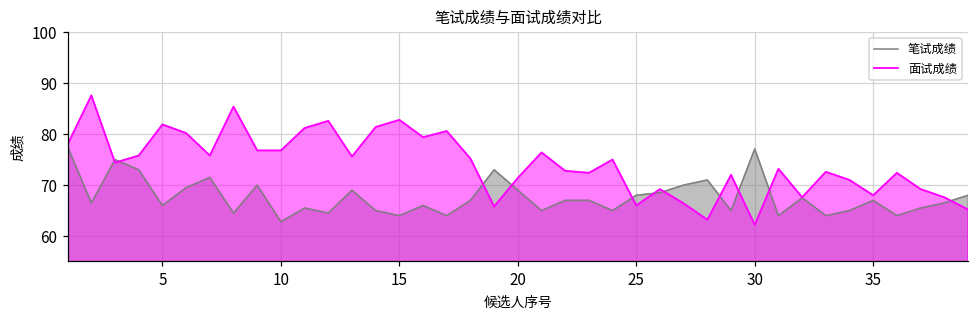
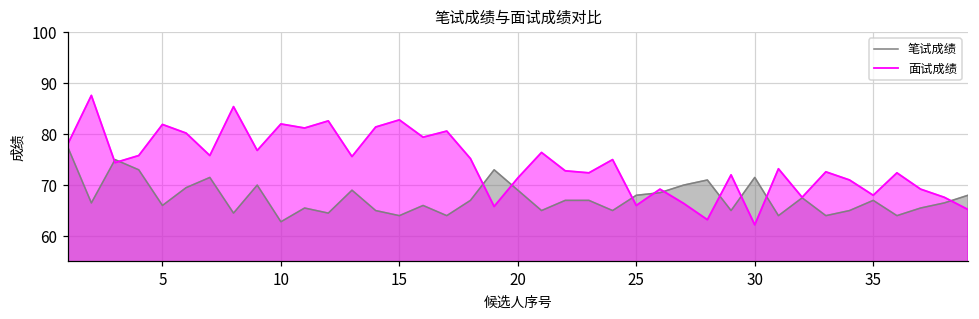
面试成绩, 10: 77 -> 82
笔试成绩, 30: 77 -> 72
